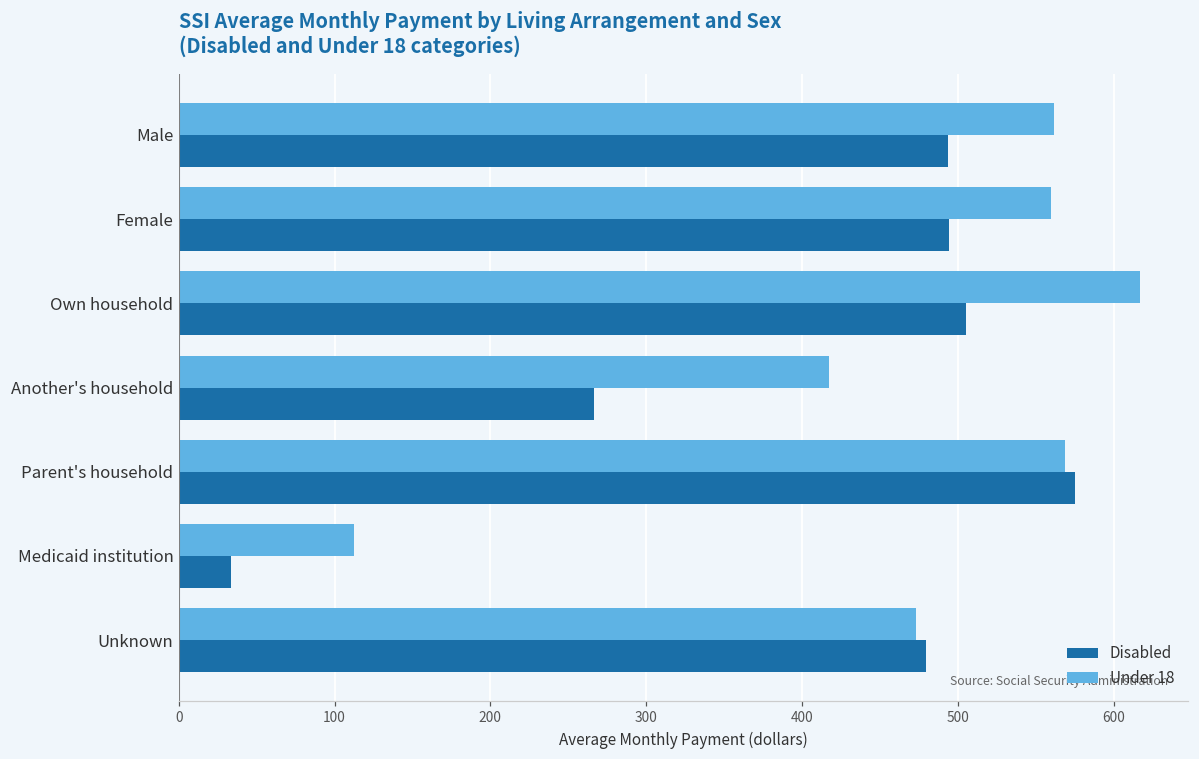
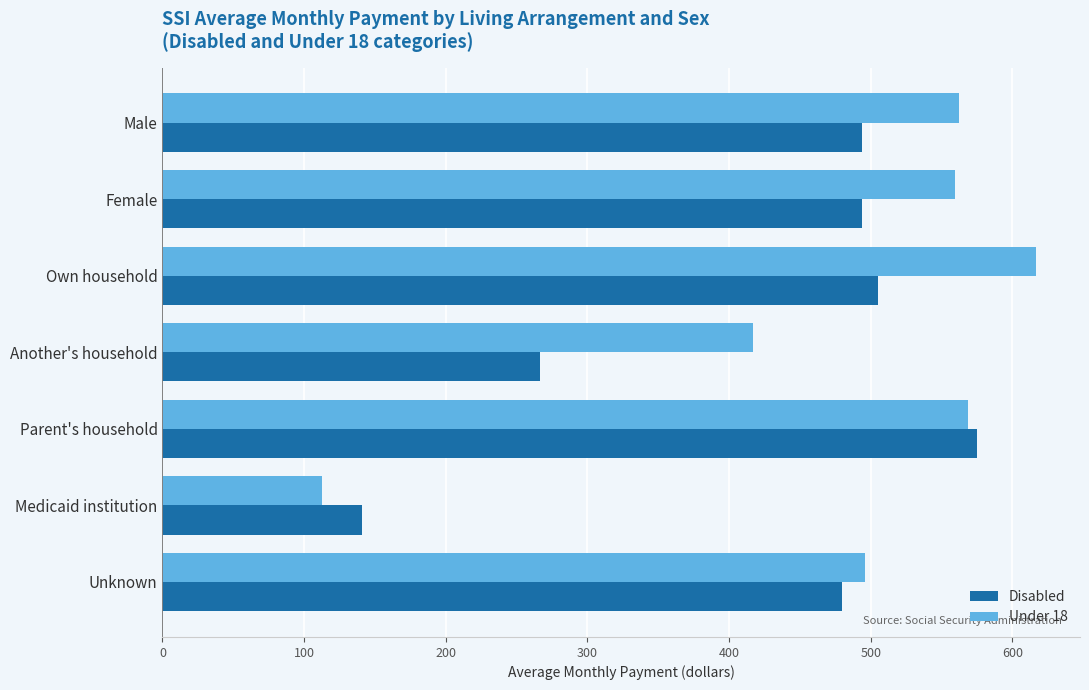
Disabled, Medicaid institution: 33 -> 141
Under 18, Unknown: 473 -> 496
